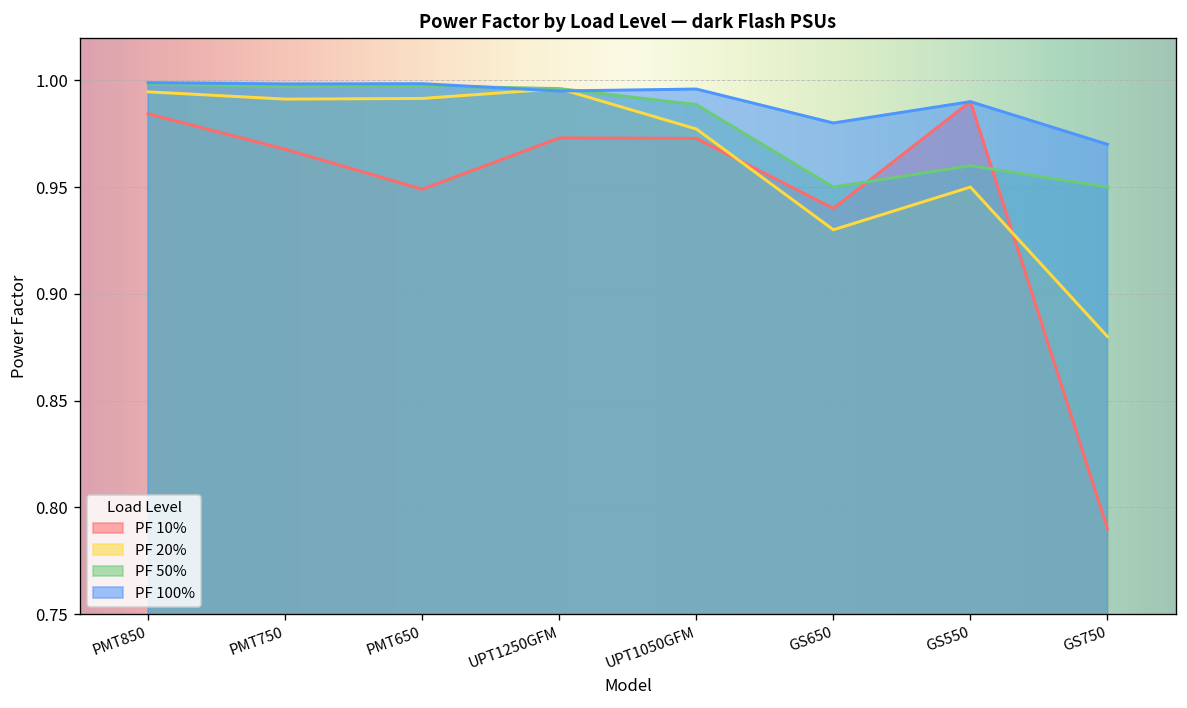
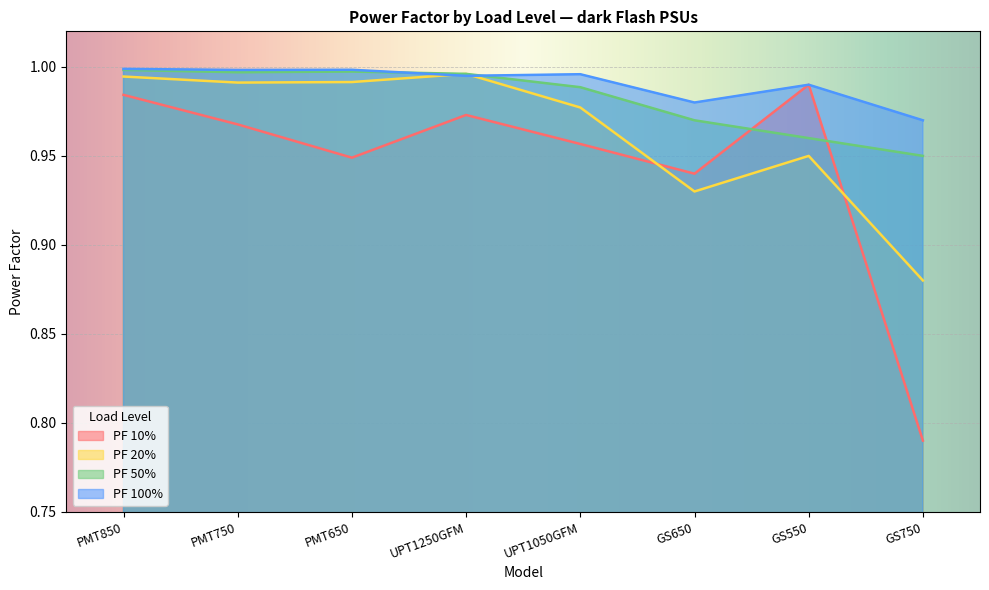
PF 10%, UPT1050GFM: 0.973 -> 0.957
PF 50%, GS650: 0.95 -> 0.97
